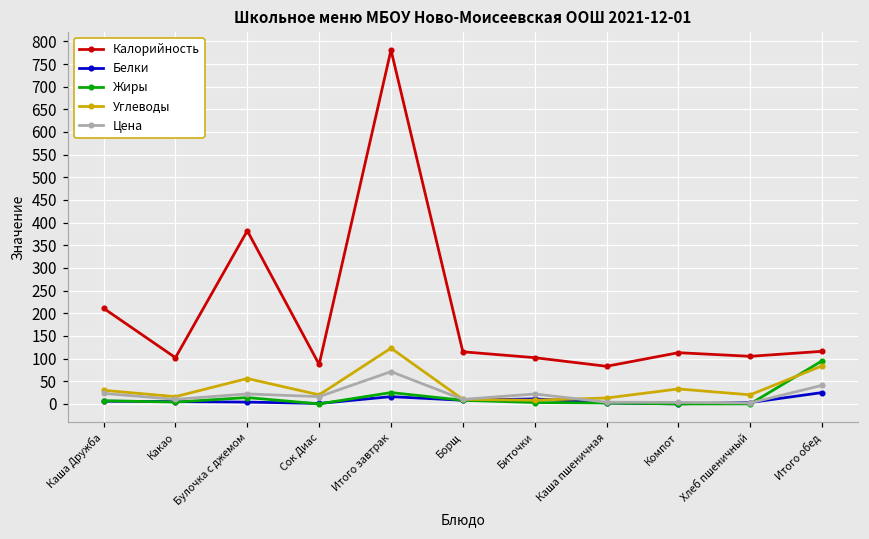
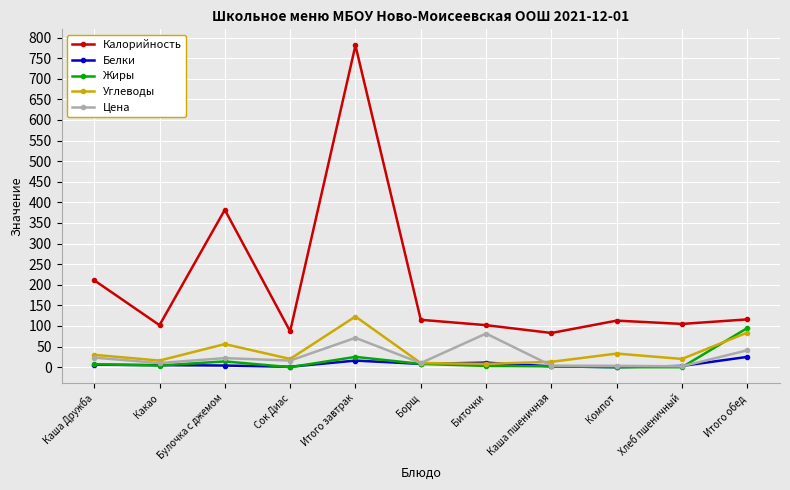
Цена, Биточки: 20 -> 80
